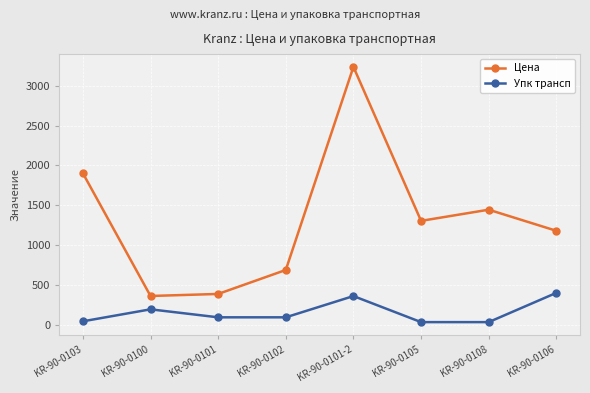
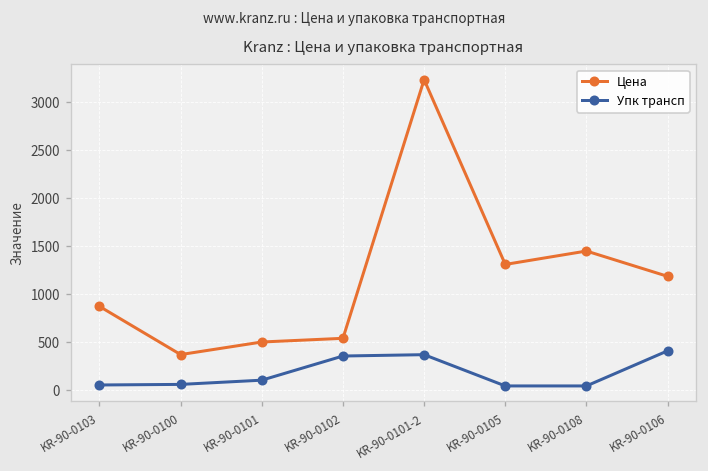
Цена, KR-90-0103: 1900 -> 900
Упк трансп, KR-90-0100: 200 -> 100
Цена, KR-90-0101: 400 -> 500
Цена, KR-90-0102: 700 -> 500
Упк трансп, KR-90-0102: 100 -> 400
